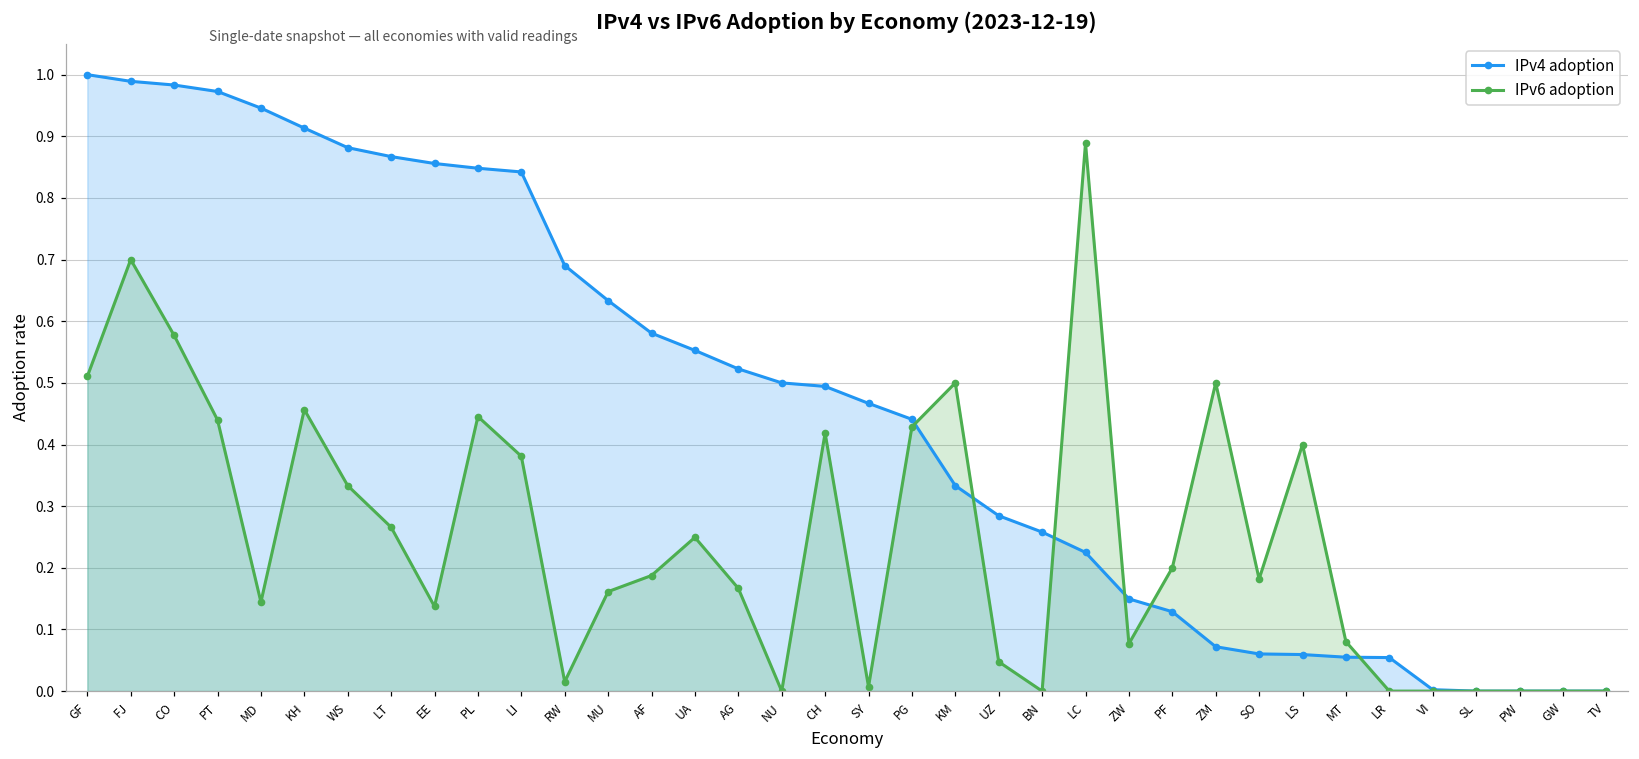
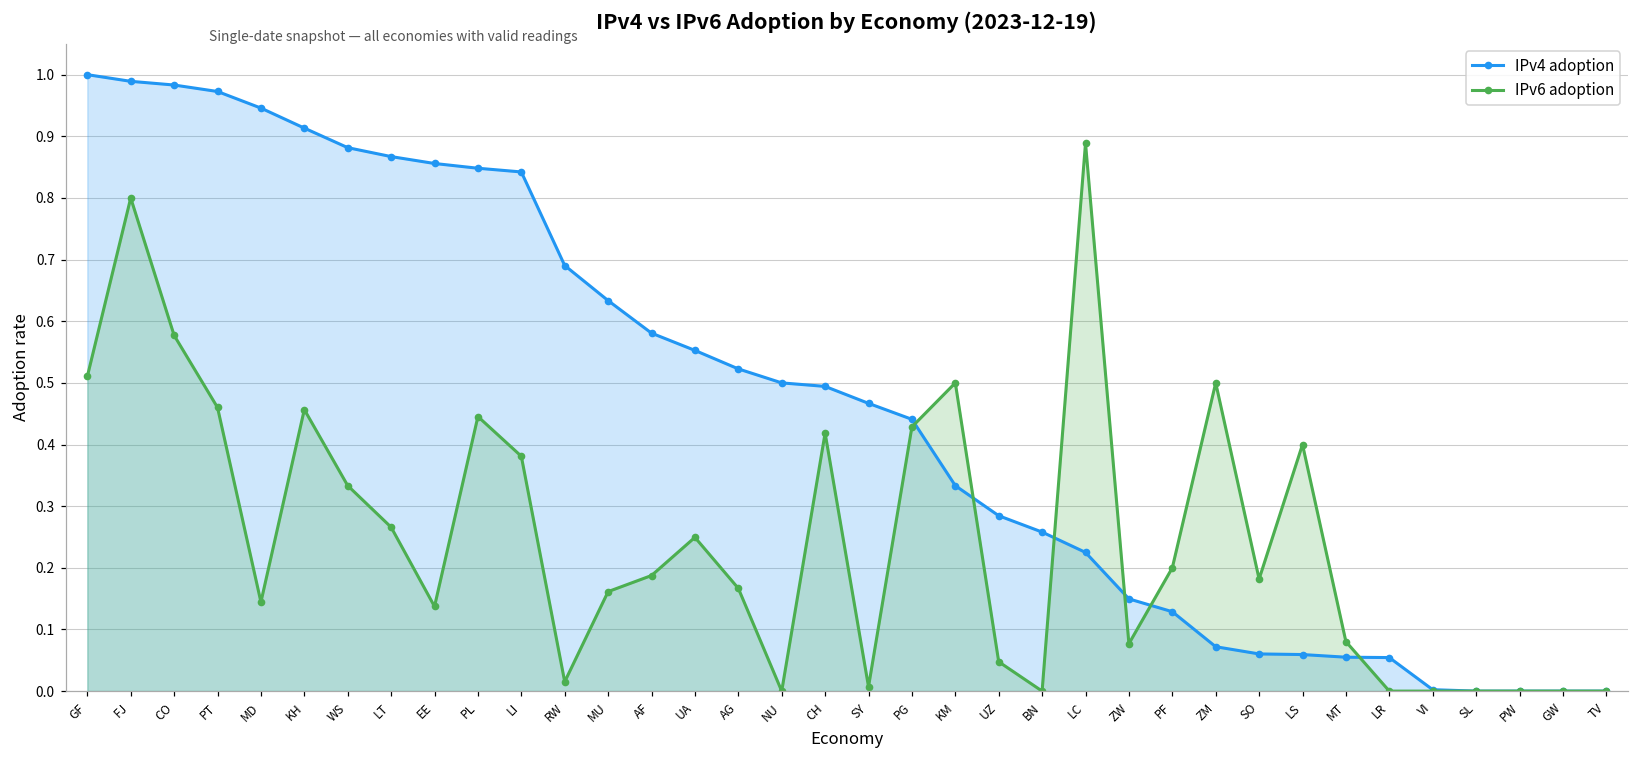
IPv6 adoption, FJ: 0.7 -> 0.8
IPv6 adoption, PT: 0.44 -> 0.46
